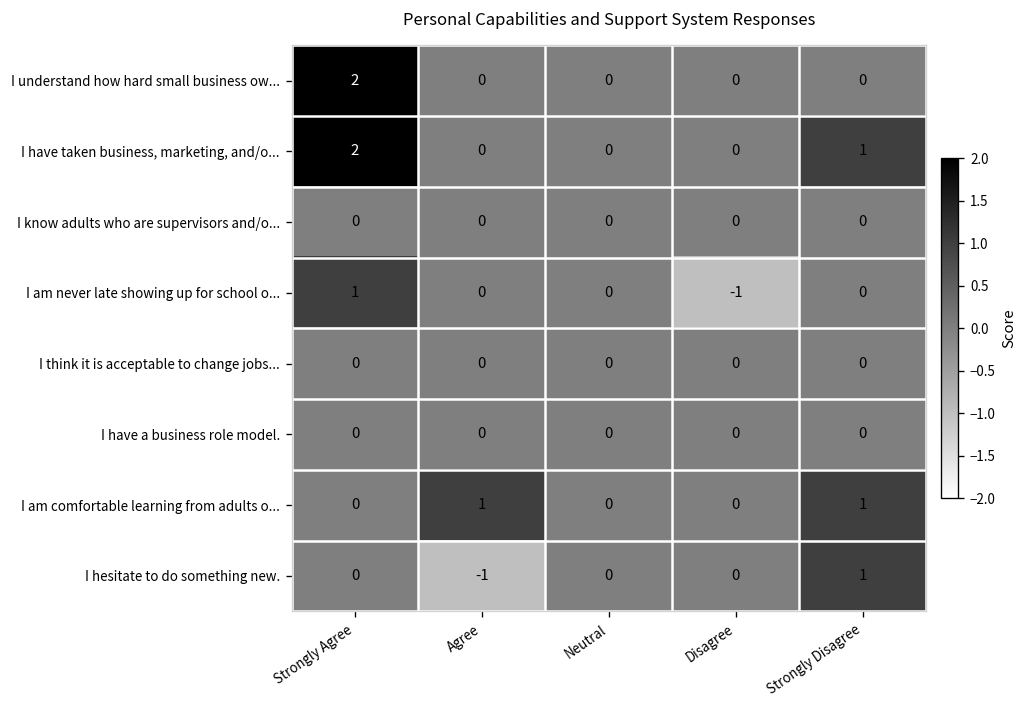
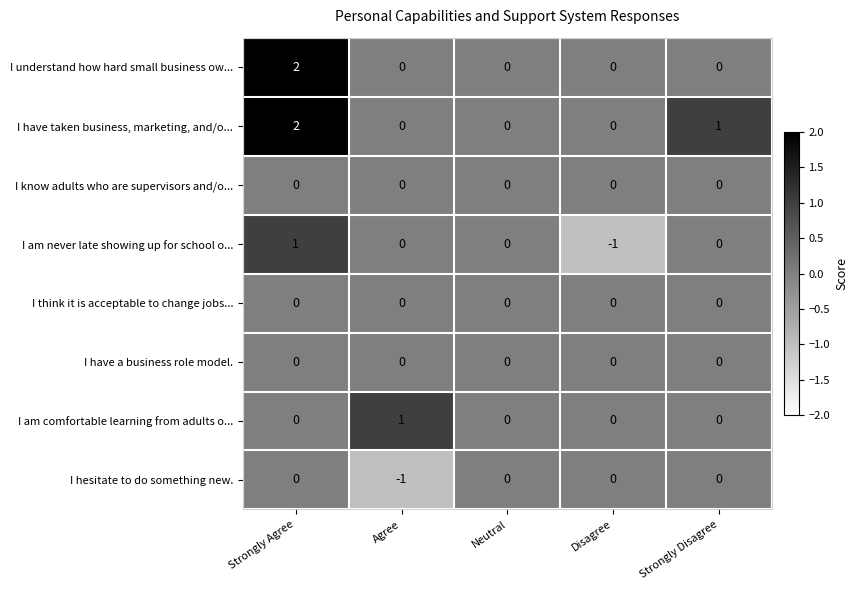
I am comfortable learning from adults o..., Strongly Disagree: 1 -> 0
I hesitate to do something new., Strongly Disagree: 1 -> 0
